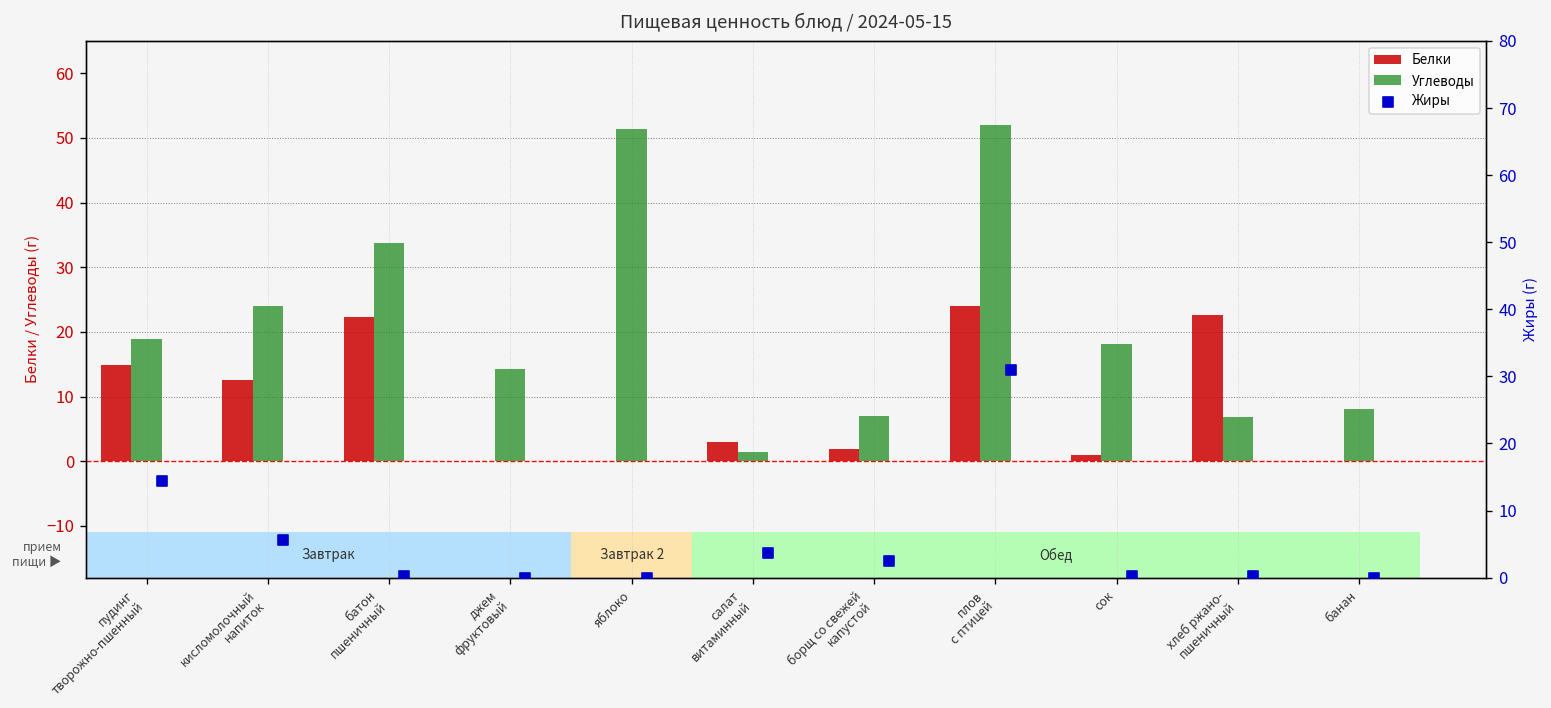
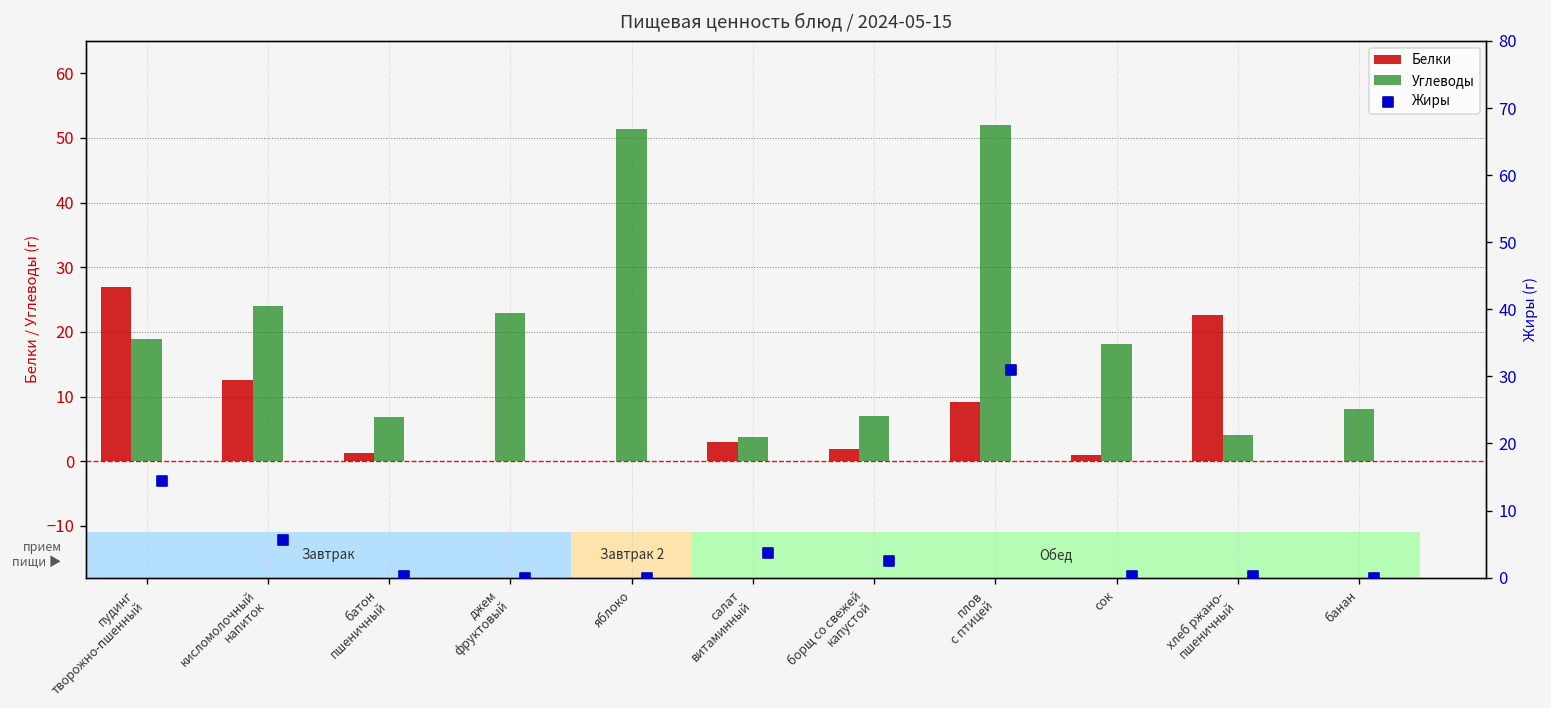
Белки, пудинг творожно-пшенный: 15 -> 27
Белки, батон пшеничный: 22 -> 1
Углеводы, батон пшеничный: 34 -> 7
Углеводы, джем фруктовый: 14 -> 23
Углеводы, салат витаминный: 1 -> 4
Белки, плов с птицей: 24 -> 9
Углеводы, хлеб ржано- пшеничный: 7 -> 4
